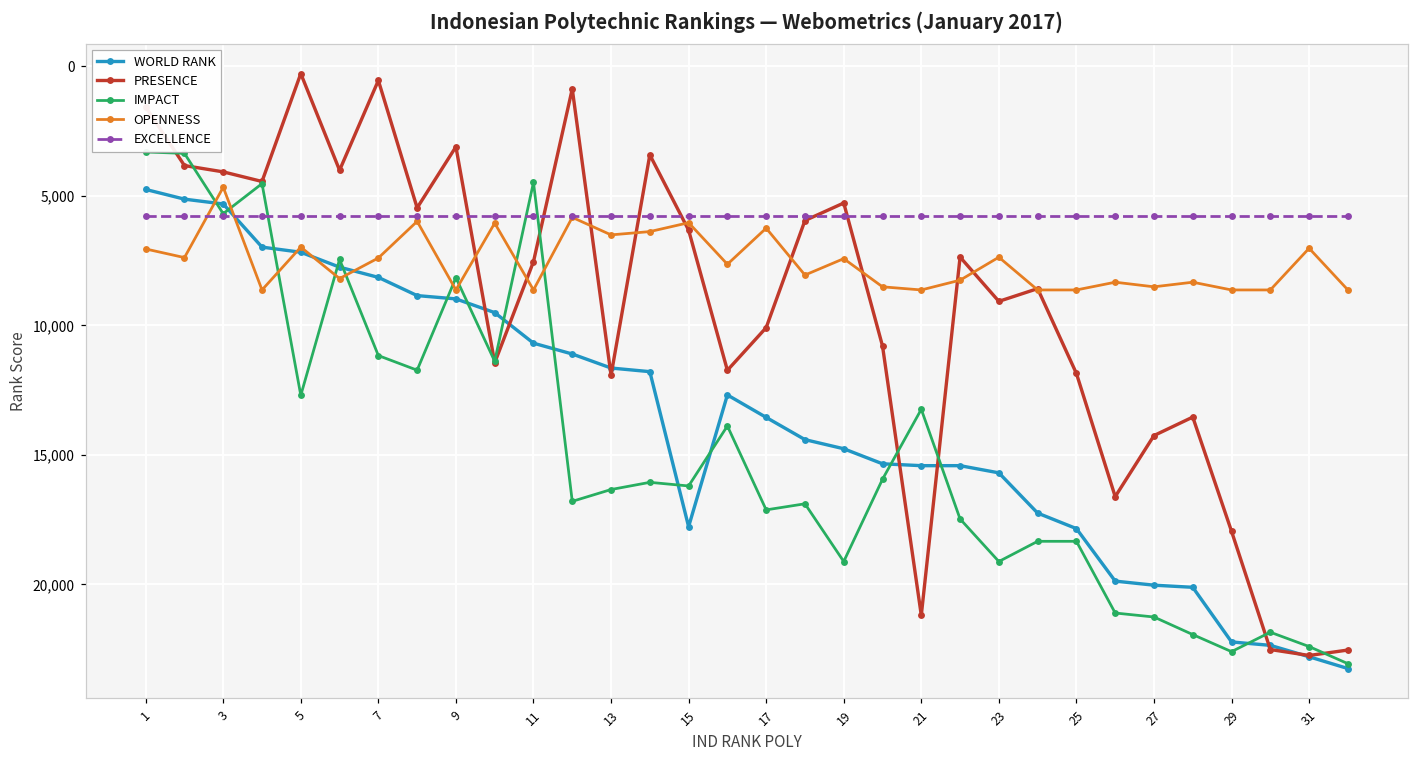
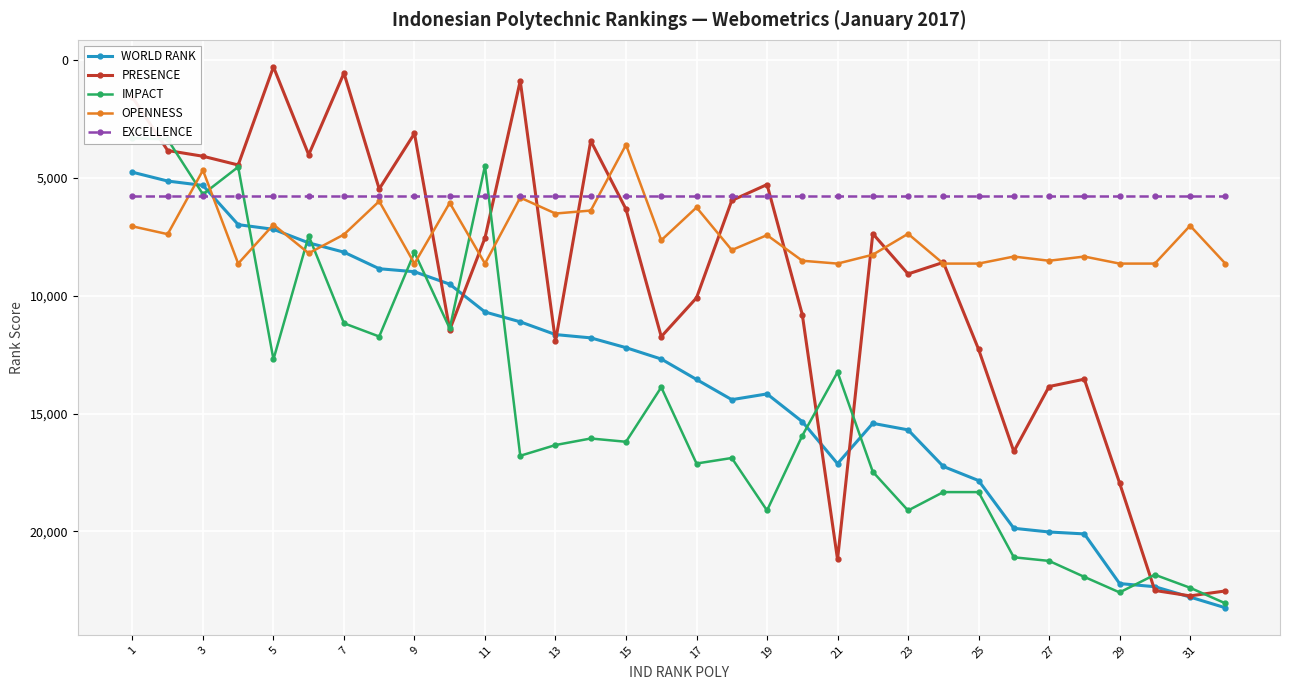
WORLD RANK, 15: 17,800 -> 12,200
OPENNESS, 15: 6,000 -> 3,600
WORLD RANK, 19: 14,800 -> 14,200
WORLD RANK, 21: 15,400 -> 17,100
PRESENCE, 25: 11,900 -> 12,300
PRESENCE, 27: 14,300 -> 13,900
